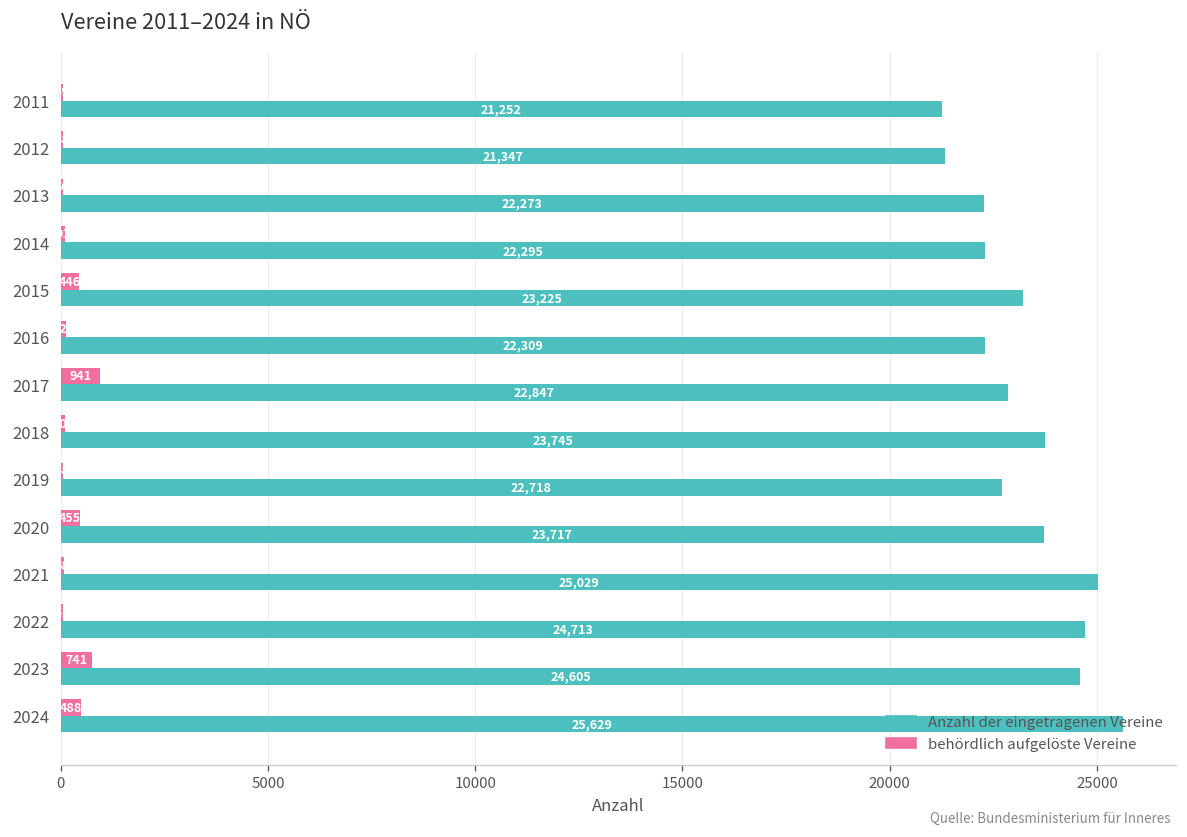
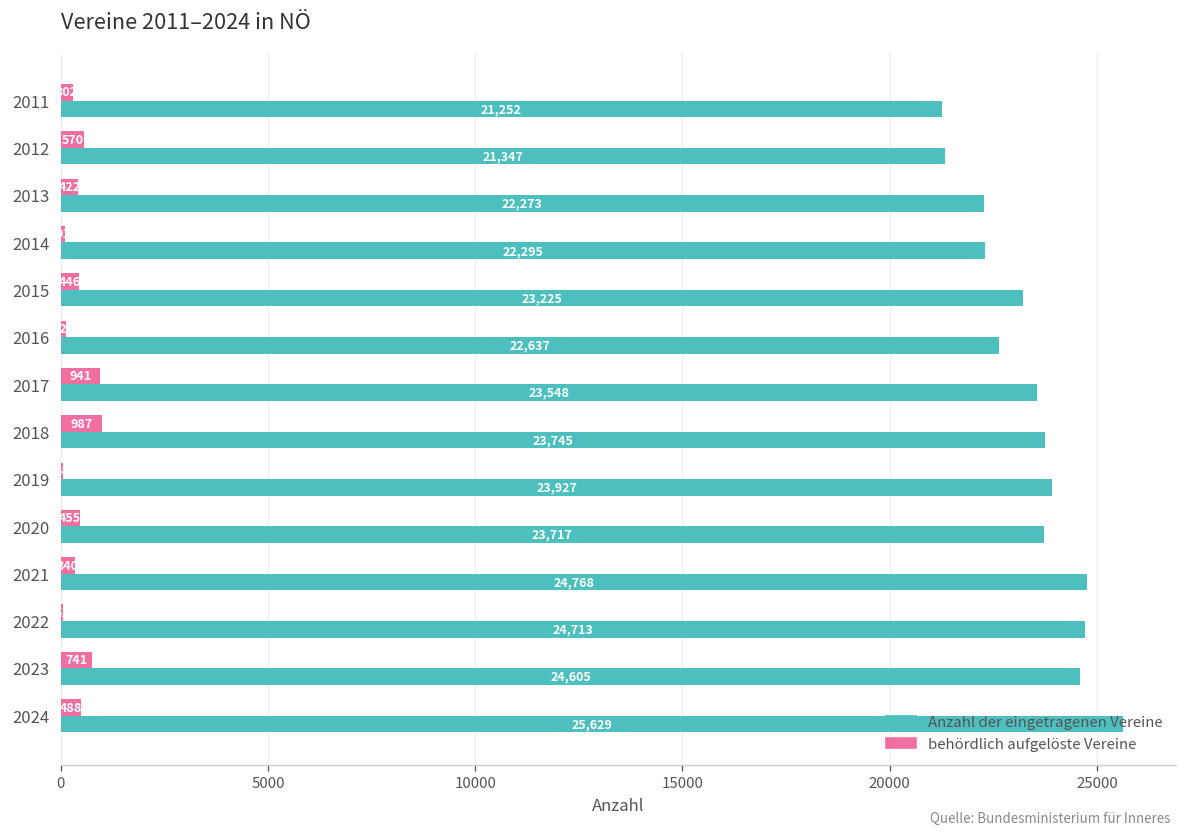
behördlich aufgelöste Vereine, 2011: 0 -> 300
behördlich aufgelöste Vereine, 2012: 100 -> 600
behördlich aufgelöste Vereine, 2013: 100 -> 400
Anzahl der eingetragenen Vereine, 2016: 22,309 -> 22,637
Anzahl der eingetragenen Vereine, 2017: 22,847 -> 23,548
behördlich aufgelöste Vereine, 2018: 100 -> 1000
Anzahl der eingetragenen Vereine, 2019: 22,718 -> 23,927
behördlich aufgelöste Vereine, 2021: 100 -> 300
Anzahl der eingetragenen Vereine, 2021: 25,029 -> 24,768
